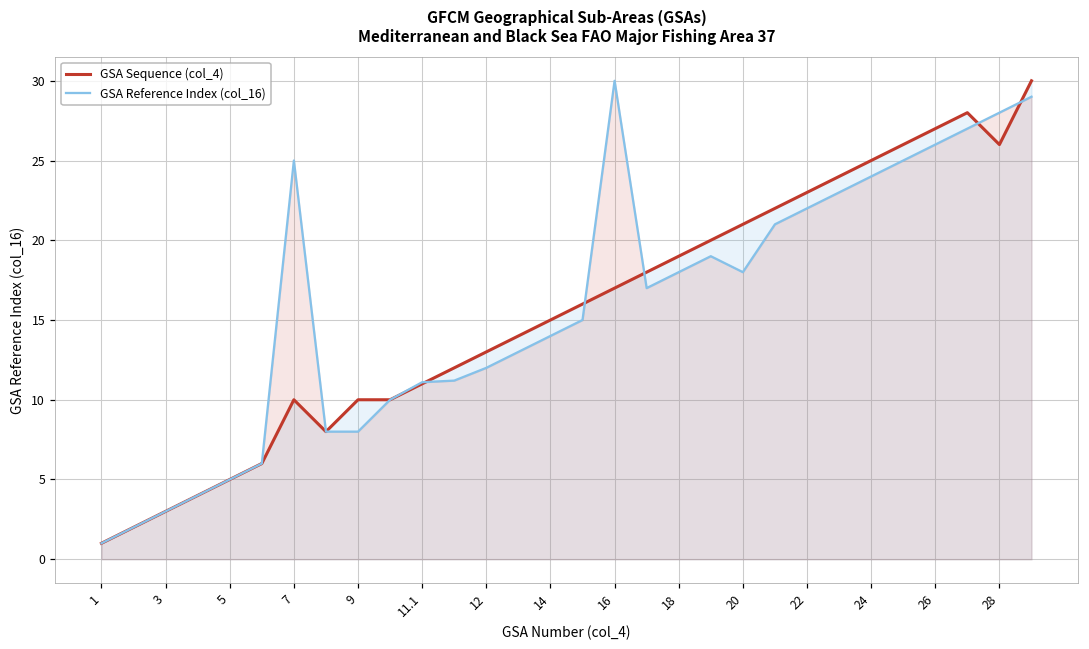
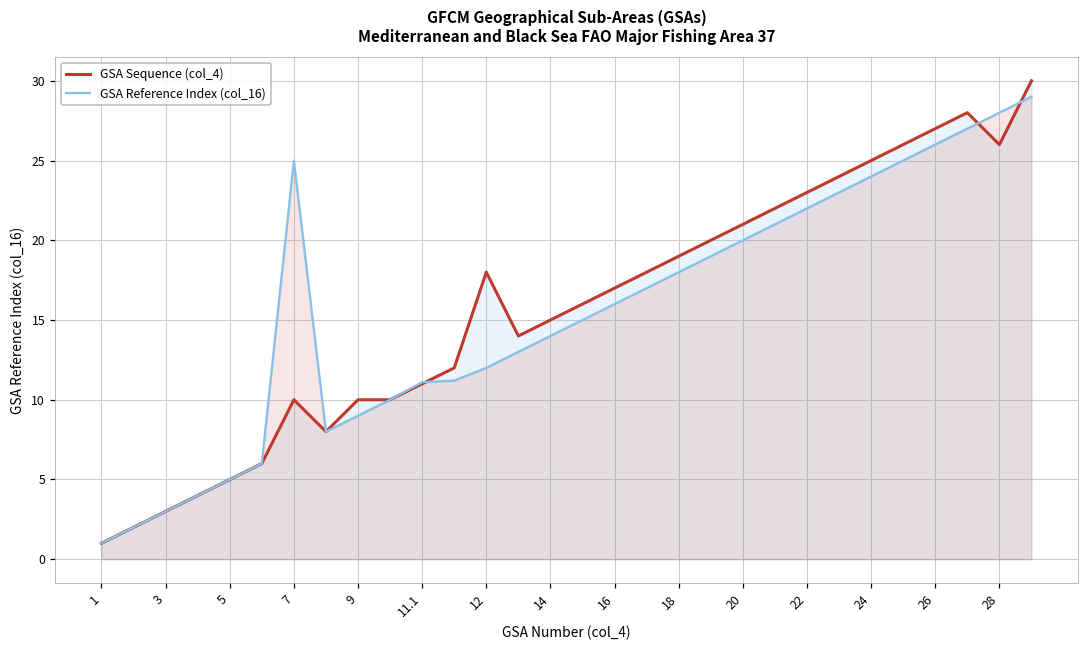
GSA Reference Index (col_16), 9: 8 -> 9
GSA Sequence (col_4), 12: 13 -> 18
GSA Reference Index (col_16), 16: 30 -> 16
GSA Reference Index (col_16), 20: 18 -> 20
